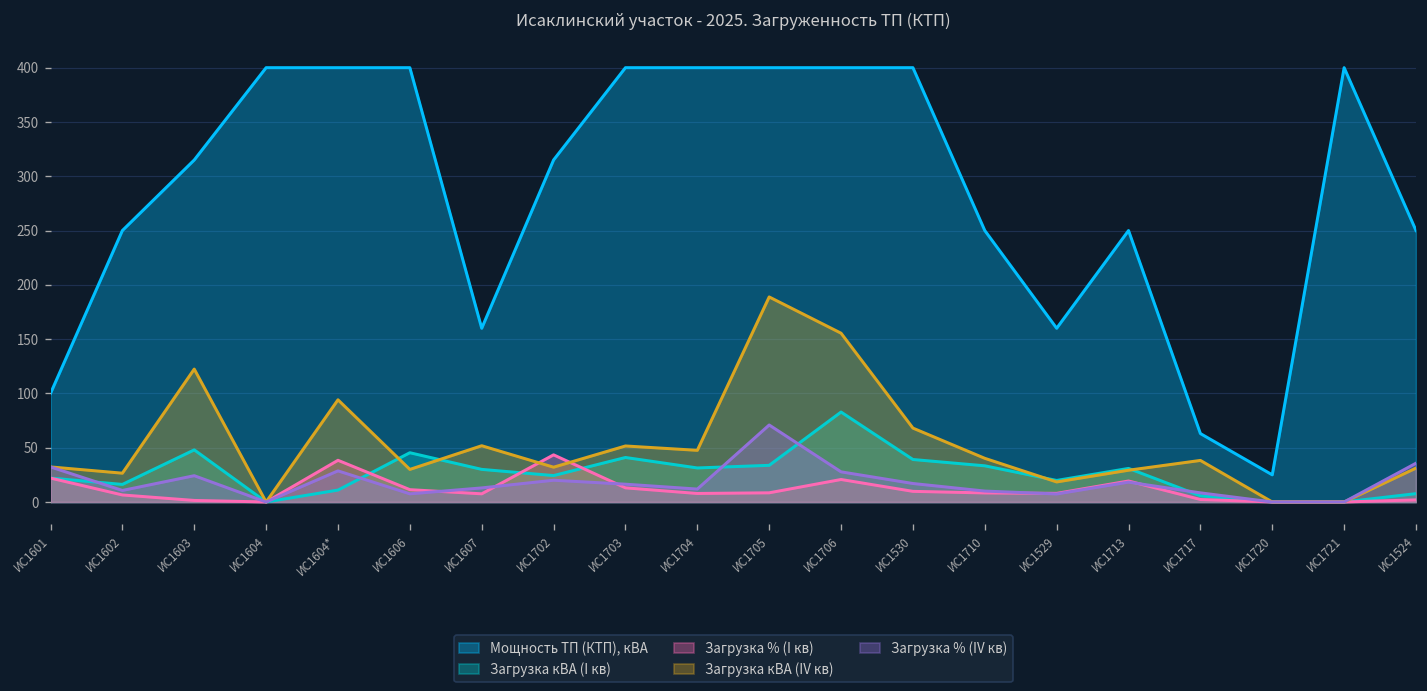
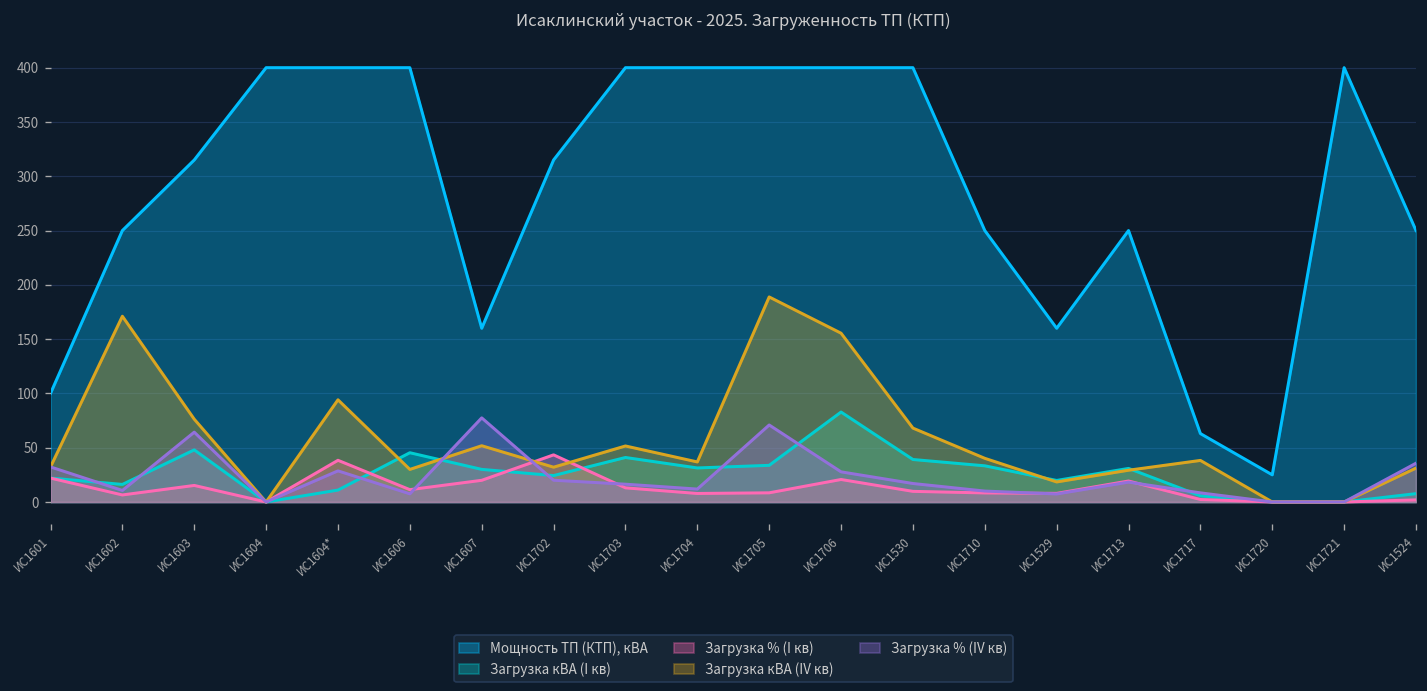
Загрузка кВА (IV кв), ИС1602: 30 -> 170
Загрузка % (I кв), ИС1603: 0 -> 20
Загрузка кВА (IV кв), ИС1603: 120 -> 80
Загрузка % (IV кв), ИС1603: 20 -> 60
Загрузка % (I кв), ИС1607: 10 -> 20
Загрузка % (IV кв), ИС1607: 10 -> 80
Загрузка кВА (IV кв), ИС1704: 50 -> 40
